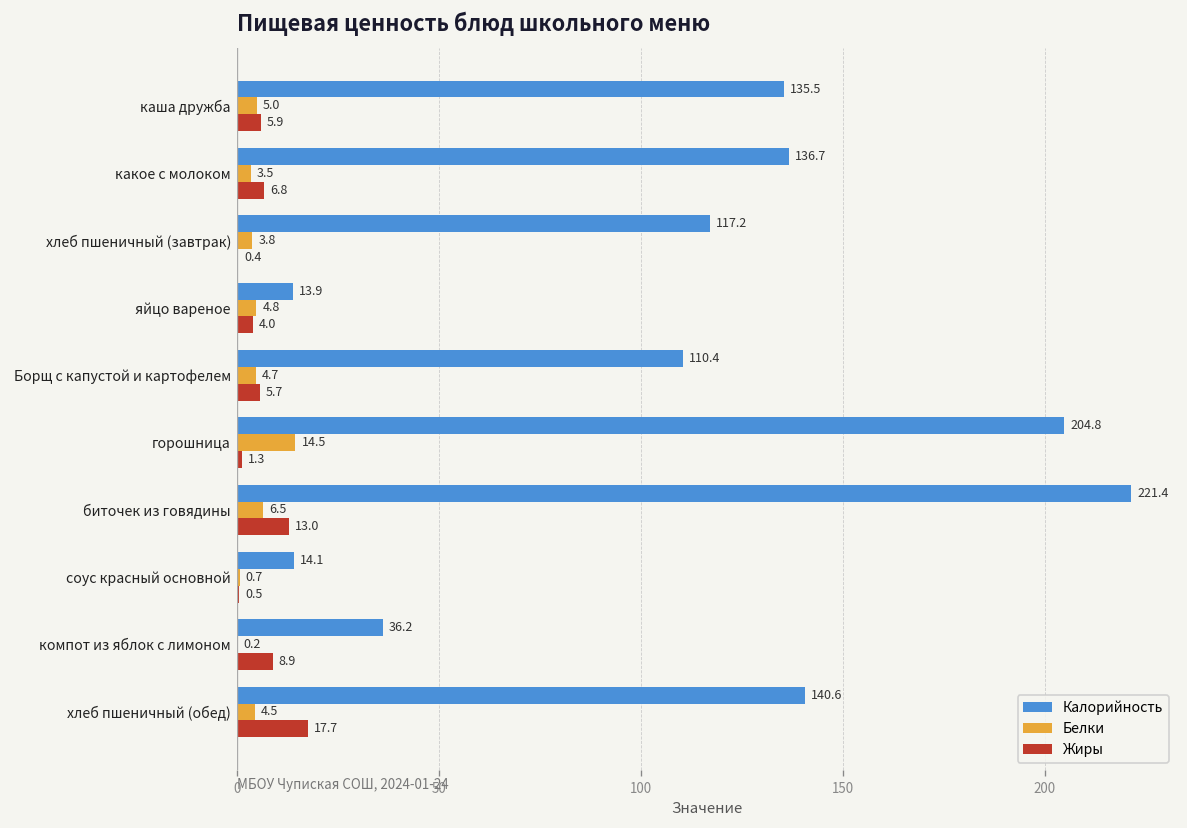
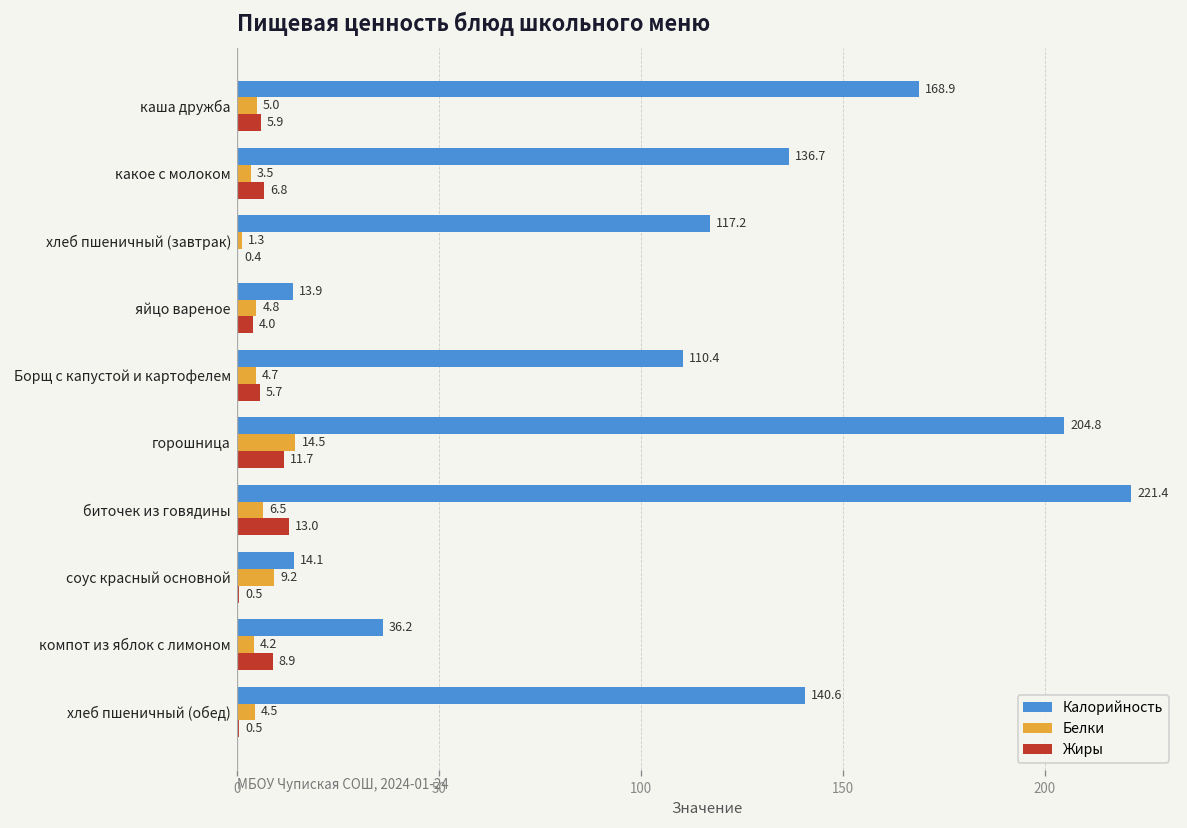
Калорийность, каша дружба: 135.5 -> 168.9
Белки, хлеб пшеничный (завтрак): 3.8 -> 1.3
Жиры, горошница: 1.3 -> 11.7
Белки, соус красный основной: 0.7 -> 9.2
Белки, компот из яблок с лимоном: 0.2 -> 4.2
Жиры, хлеб пшеничный (обед): 17.7 -> 0.5
